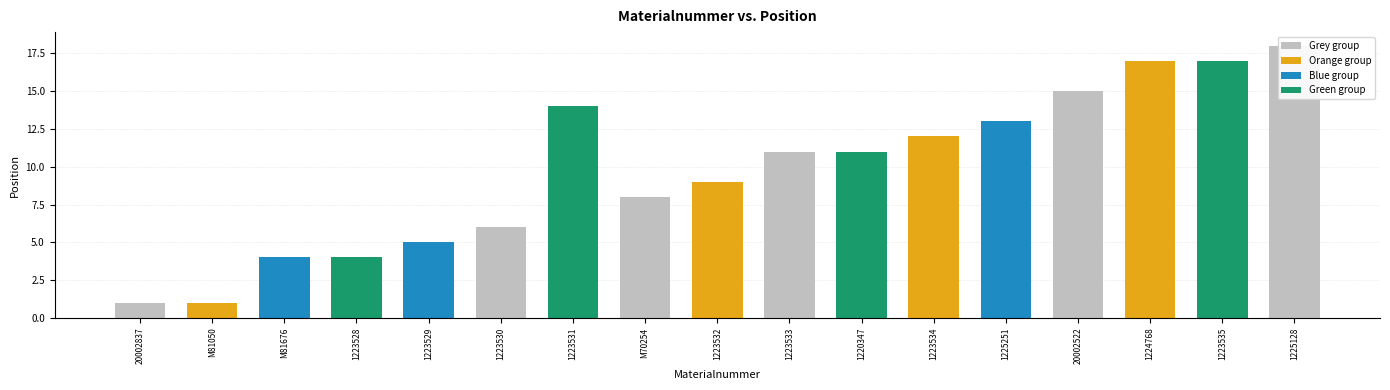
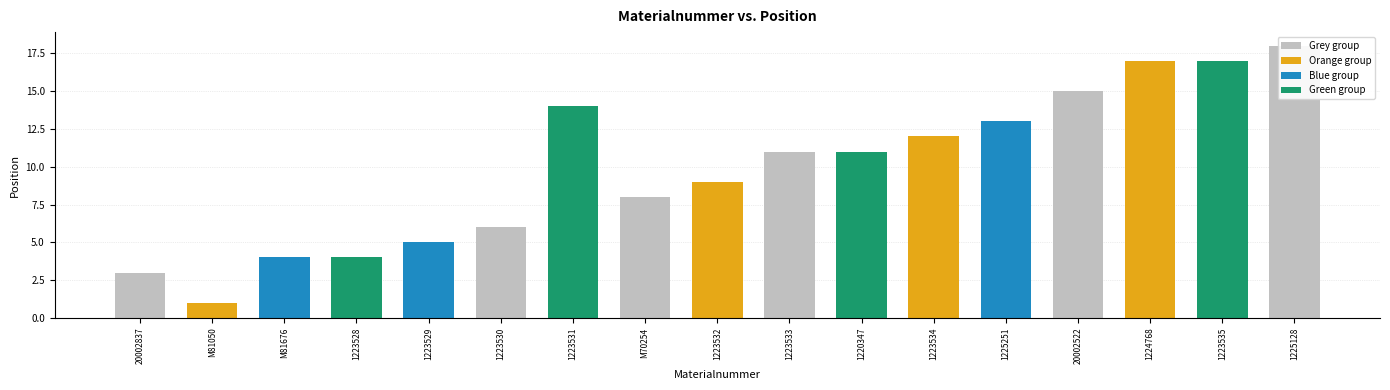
20002837: 1 -> 3
